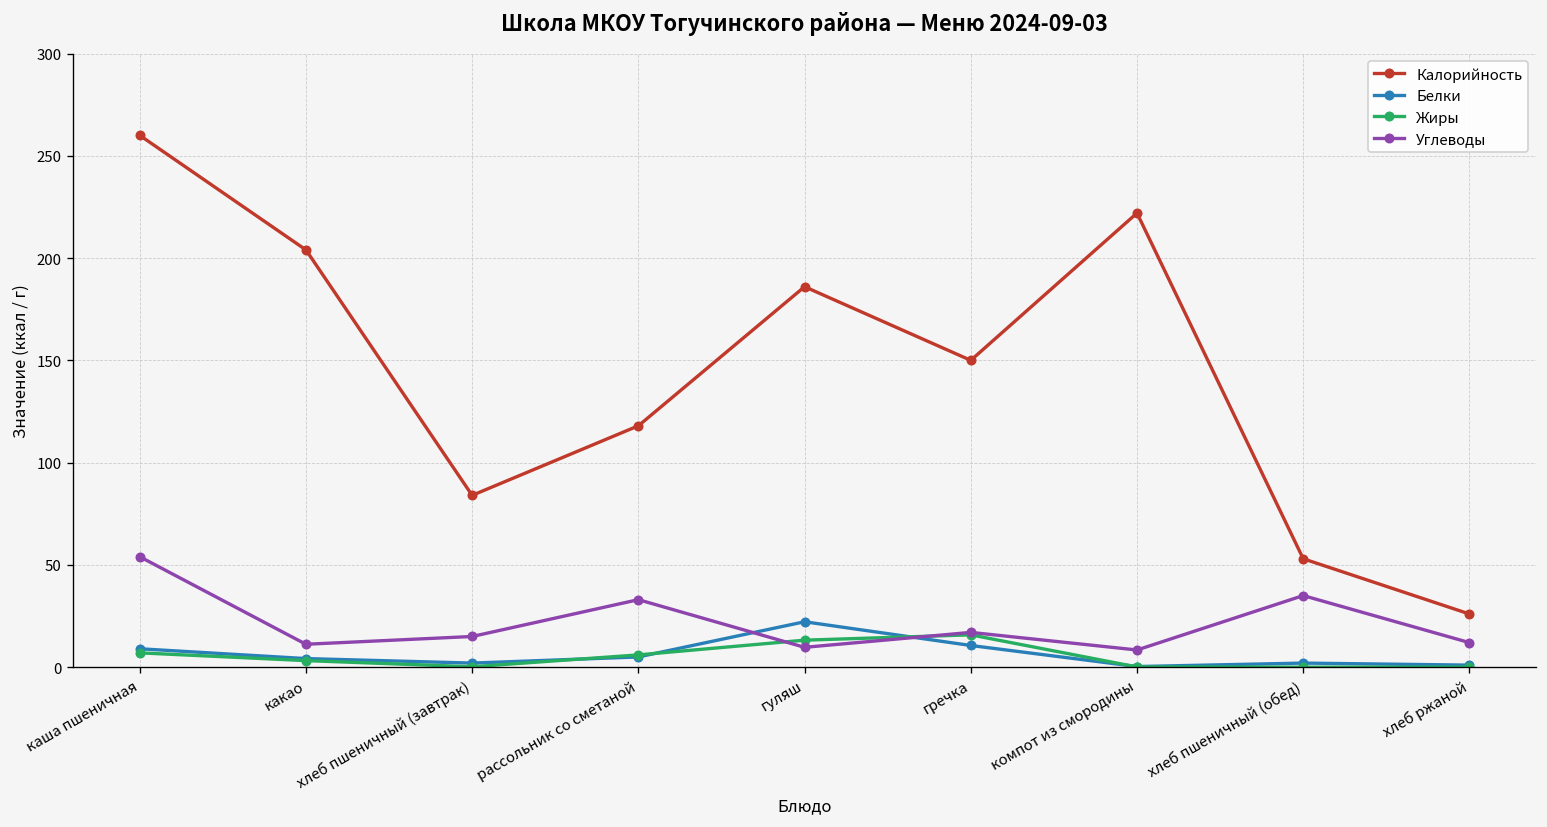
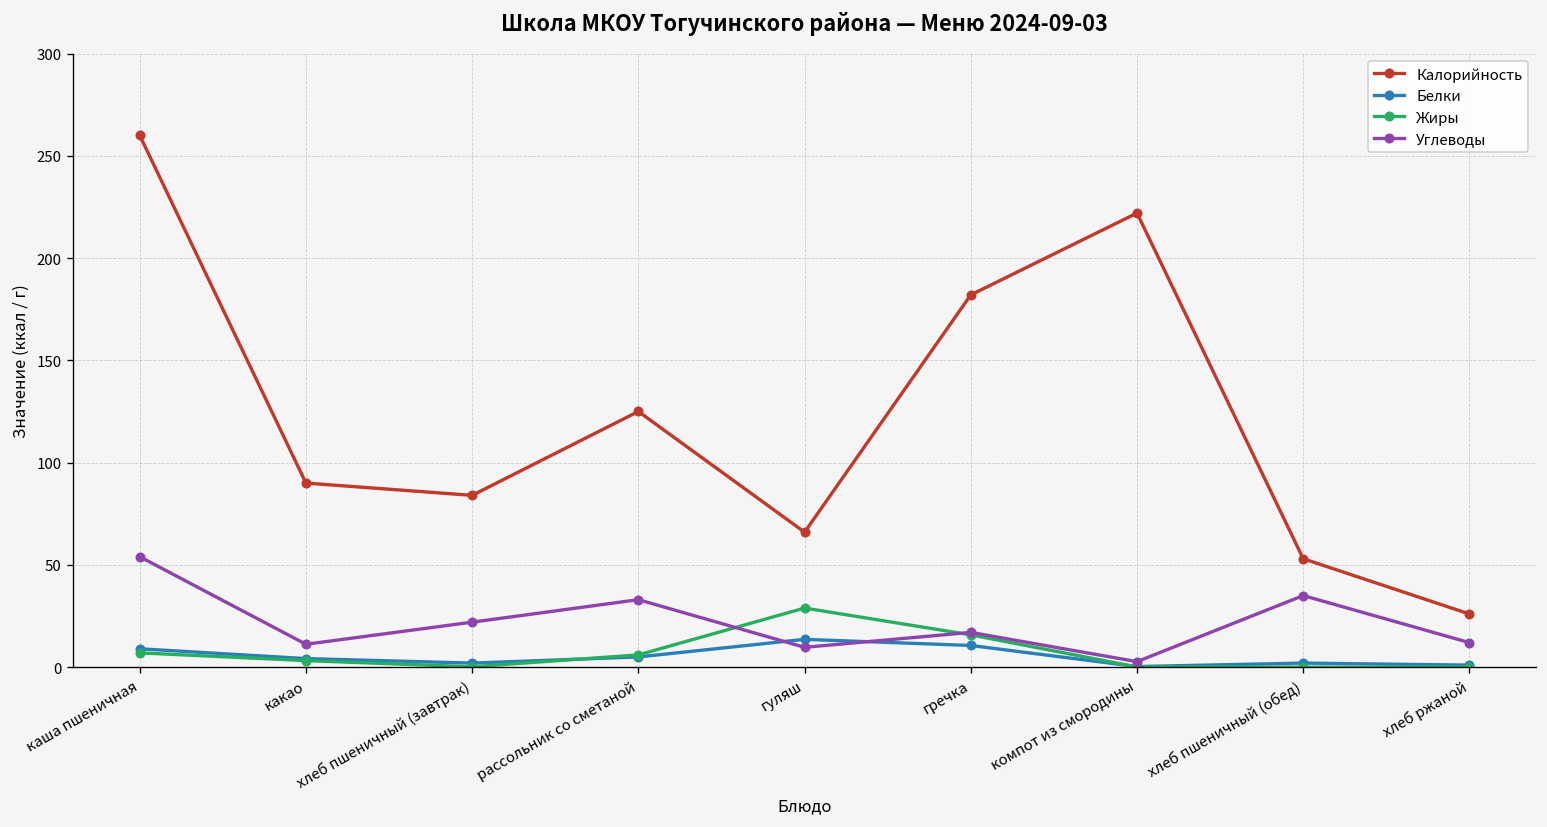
Калорийность, какао: 204 -> 90
Углеводы, хлеб пшеничный (завтрак): 15 -> 22
Калорийность, рассольник со сметаной: 118 -> 125
Калорийность, гуляш: 186 -> 66
Белки, гуляш: 22 -> 14
Жиры, гуляш: 13 -> 29
Калорийность, гречка: 150 -> 182
Углеводы, компот из смородины: 8 -> 3
